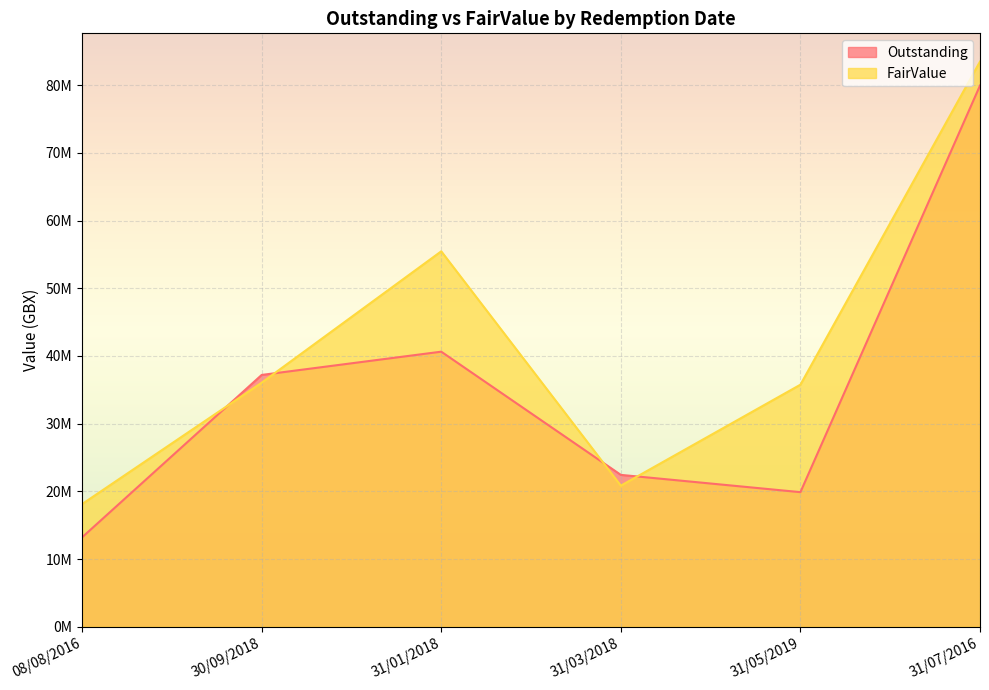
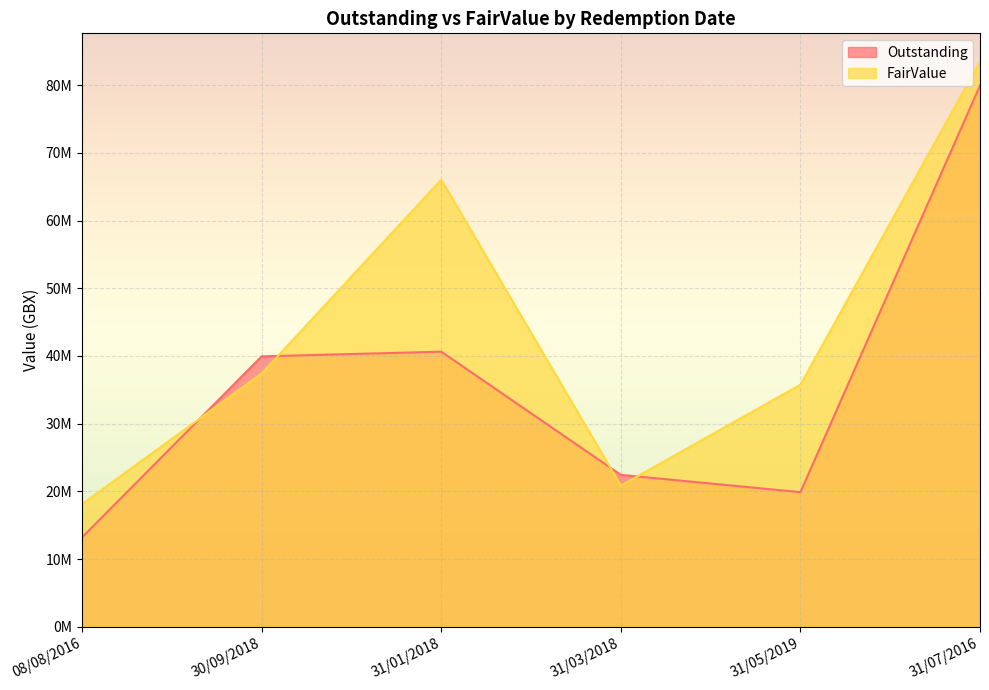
Outstanding, 30/09/2018: 37000000 -> 40000000
FairValue, 30/09/2018: 36000000 -> 37000000
FairValue, 31/01/2018: 55000000 -> 66000000
